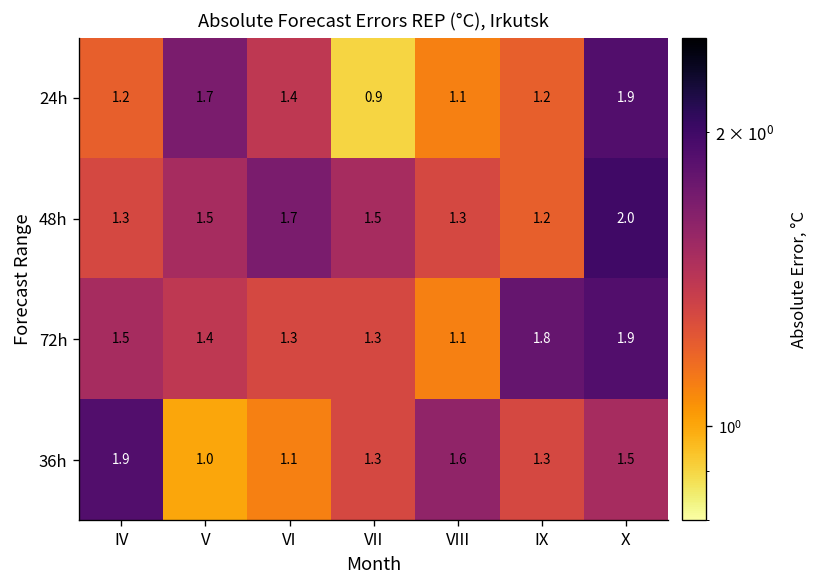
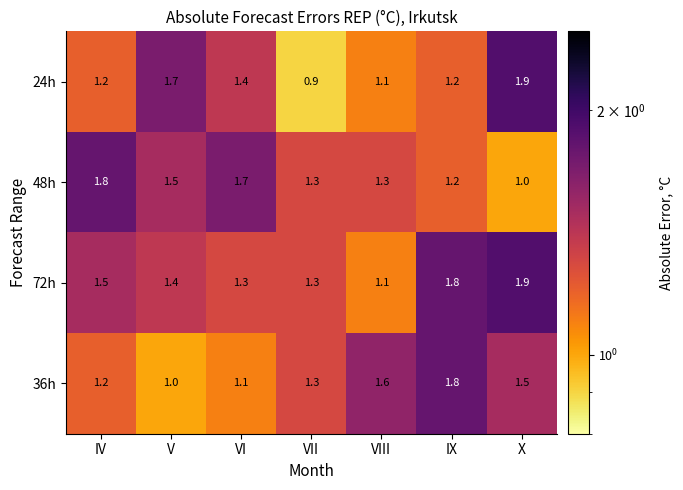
48h, IV: 1.3 -> 1.8
48h, VII: 1.5 -> 1.3
48h, X: 2.0 -> 1.0
36h, IV: 1.9 -> 1.2
36h, IX: 1.3 -> 1.8
